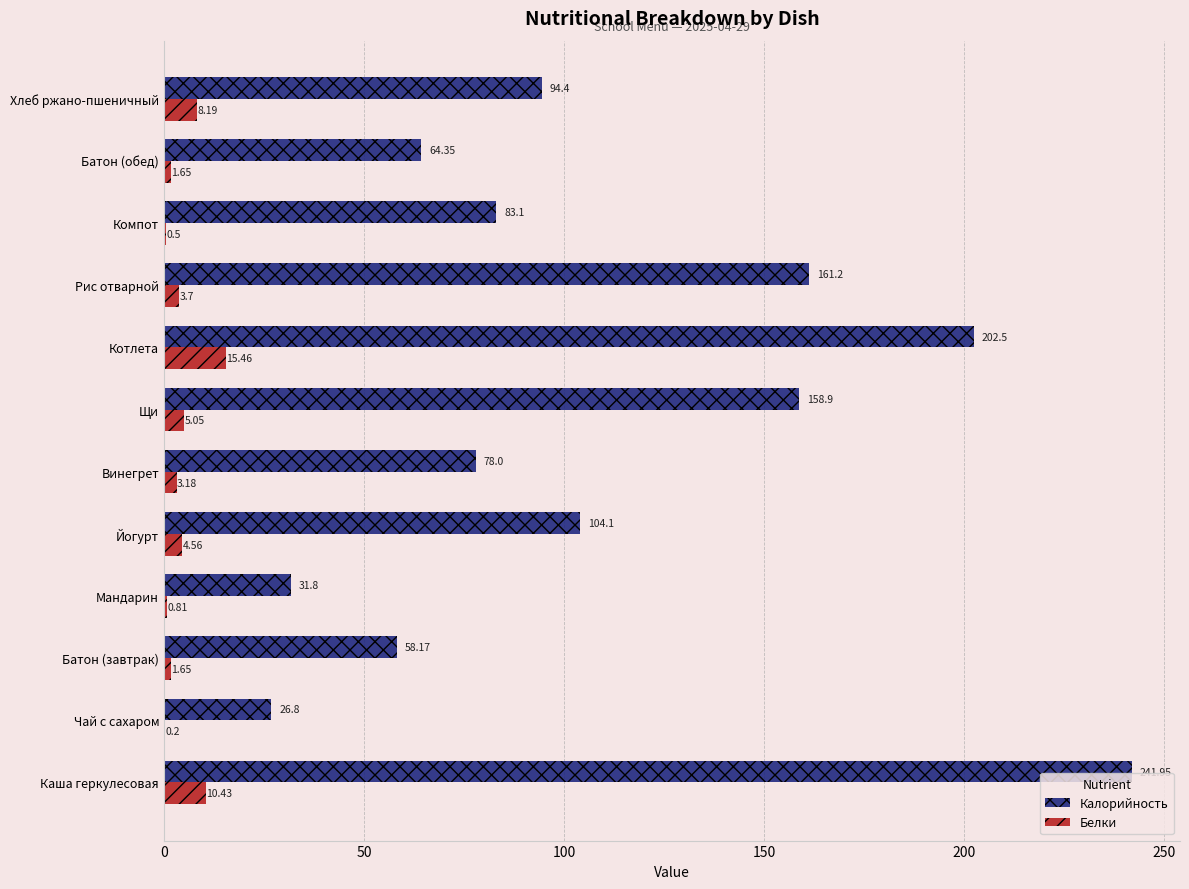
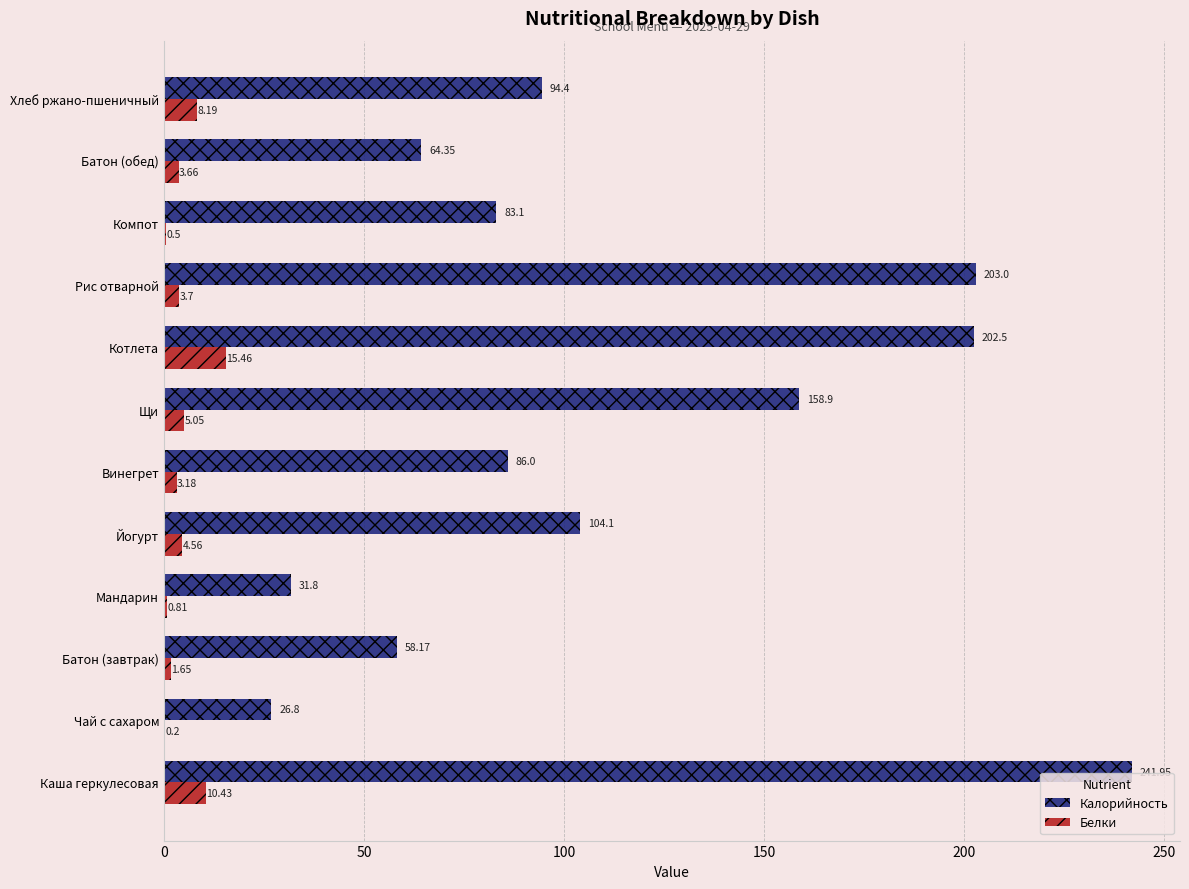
Белки, Батон (обед): 1.65 -> 3.66
Калорийность, Рис отварной: 161.2 -> 203.0
Калорийность, Винегрет: 78.0 -> 86.0
